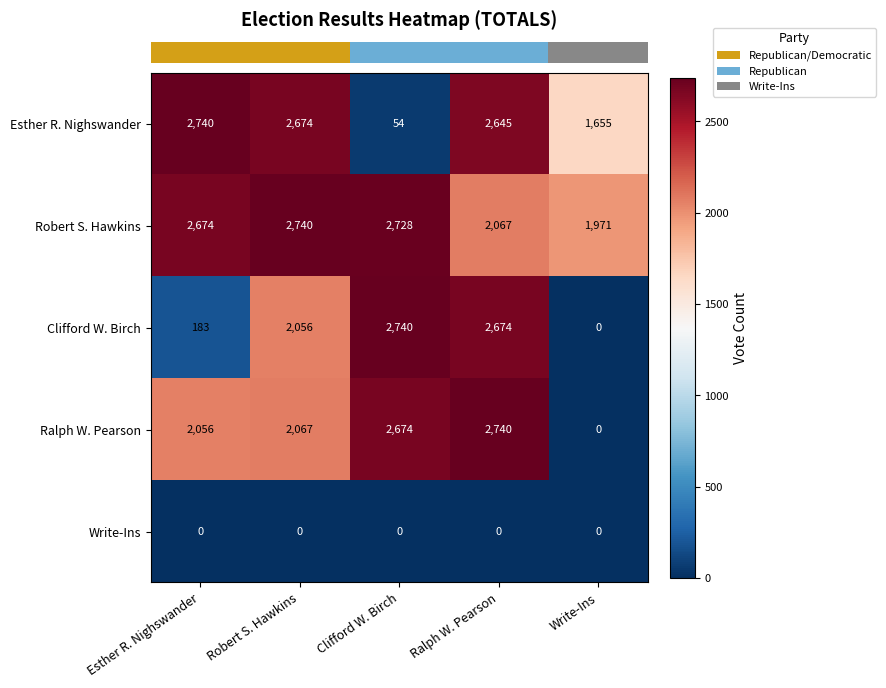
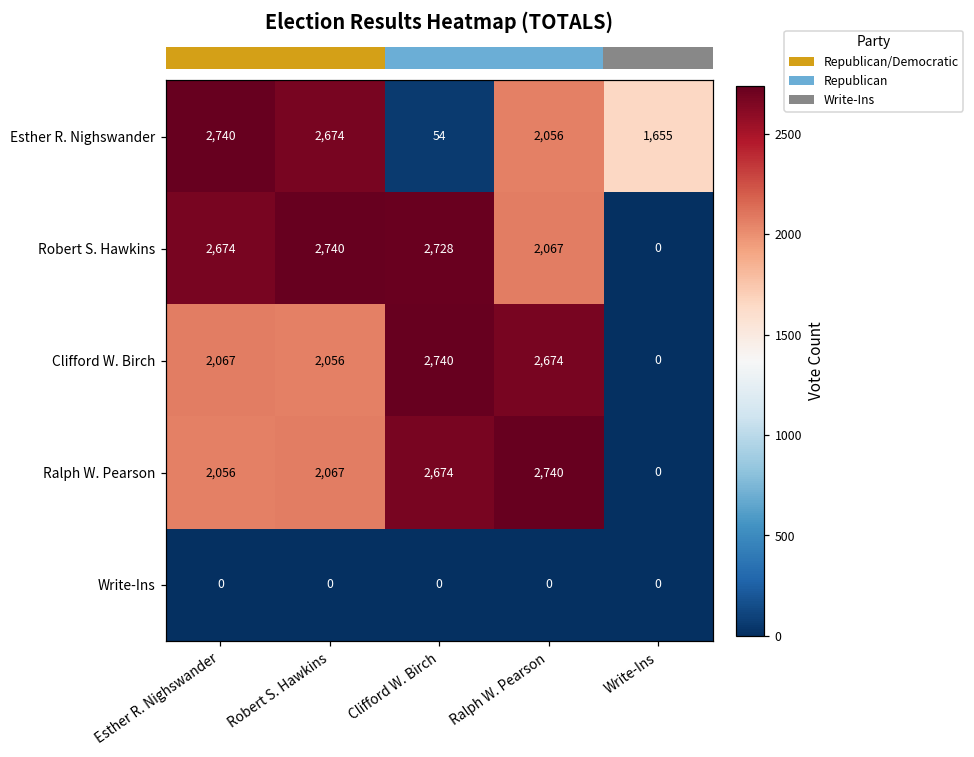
Esther R. Nighswander, Ralph W. Pearson: 2,645 -> 2,056
Robert S. Hawkins, Write-Ins: 1,971 -> 0
Clifford W. Birch, Esther R. Nighswander: 183 -> 2,067
